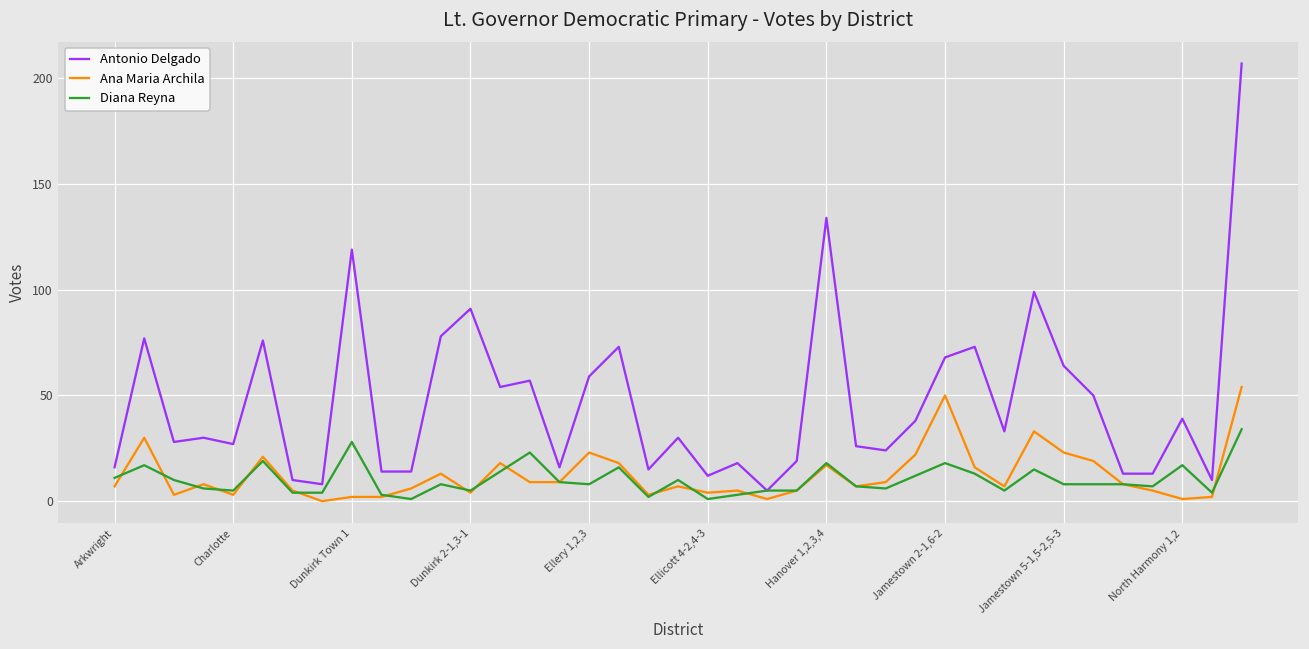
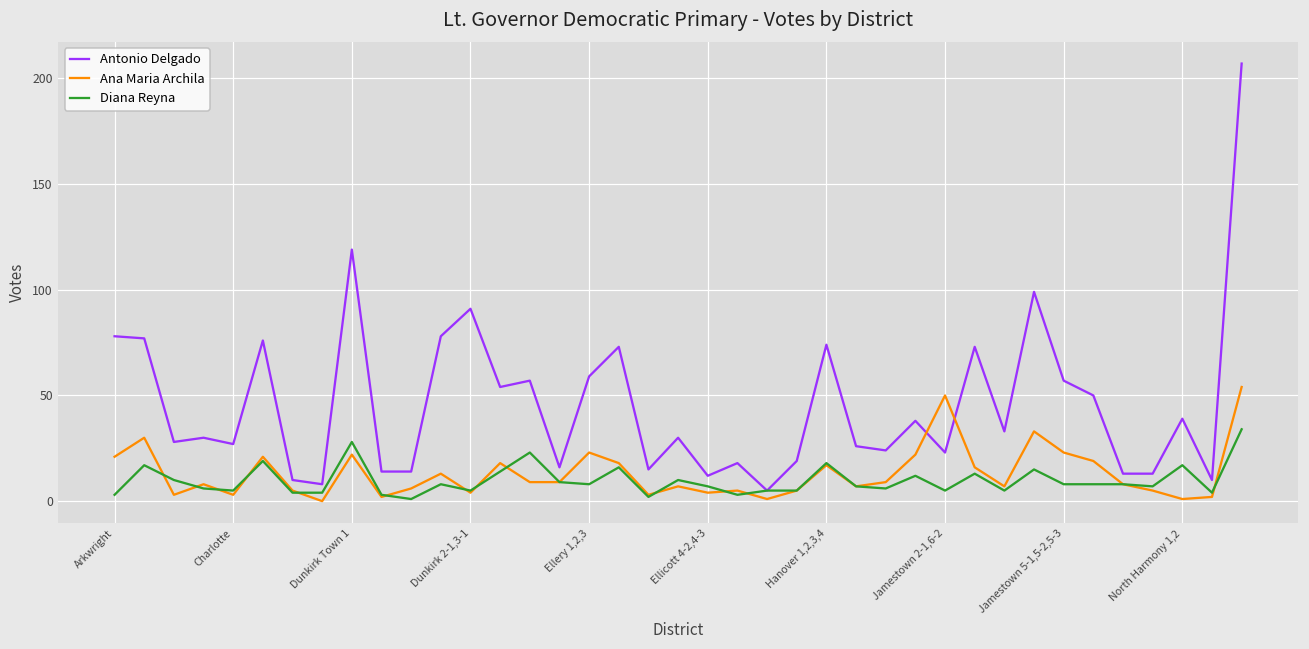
Antonio Delgado, Arkwright: 16 -> 78
Ana Maria Archila, Arkwright: 7 -> 21
Diana Reyna, Arkwright: 11 -> 3
Ana Maria Archila, Dunkirk Town 1: 2 -> 22
Diana Reyna, Ellicott 4-2,4-3: 1 -> 7
Antonio Delgado, Hanover 1,2,3,4: 134 -> 74
Antonio Delgado, Jamestown 2-1,6-2: 68 -> 23
Diana Reyna, Jamestown 2-1,6-2: 18 -> 5
Antonio Delgado, Jamestown 5-1,5-2,5-3: 64 -> 57
